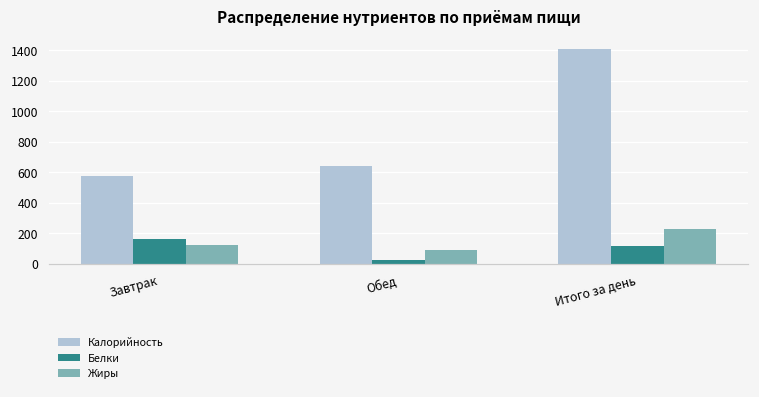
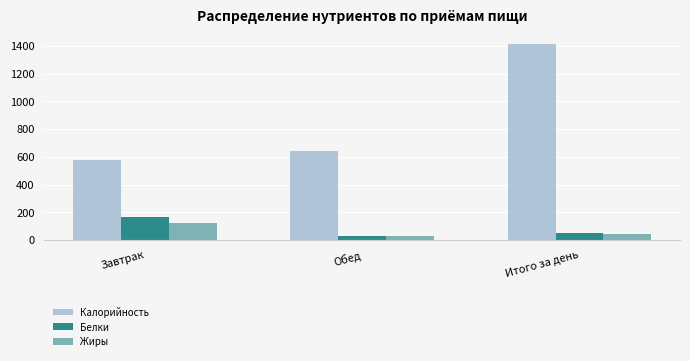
Жиры, Обед: 90 -> 30
Белки, Итого за день: 120 -> 50
Жиры, Итого за день: 230 -> 50
